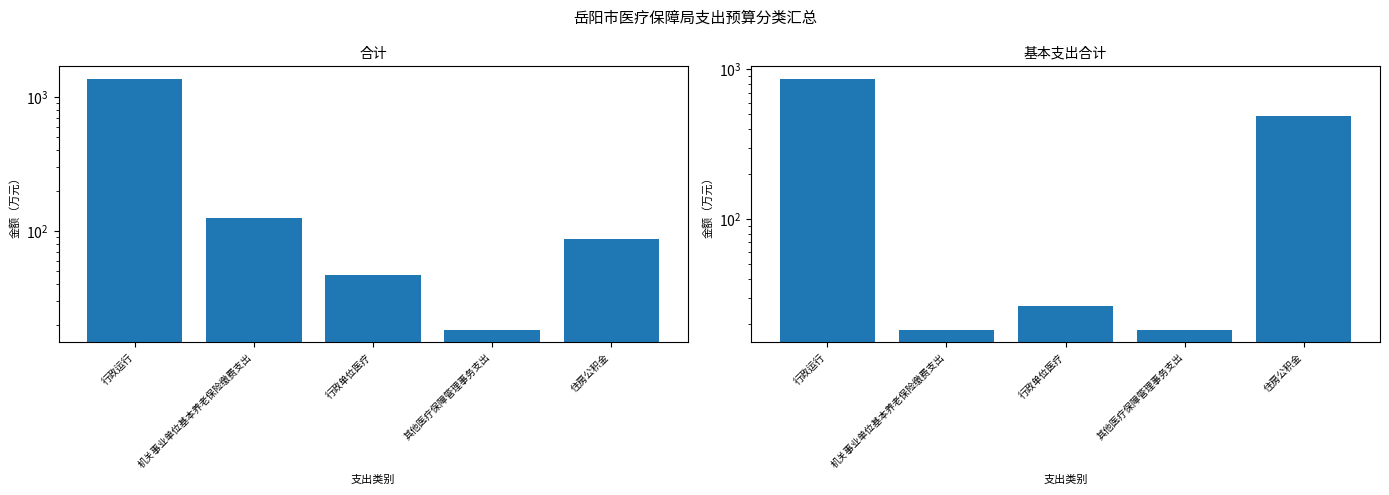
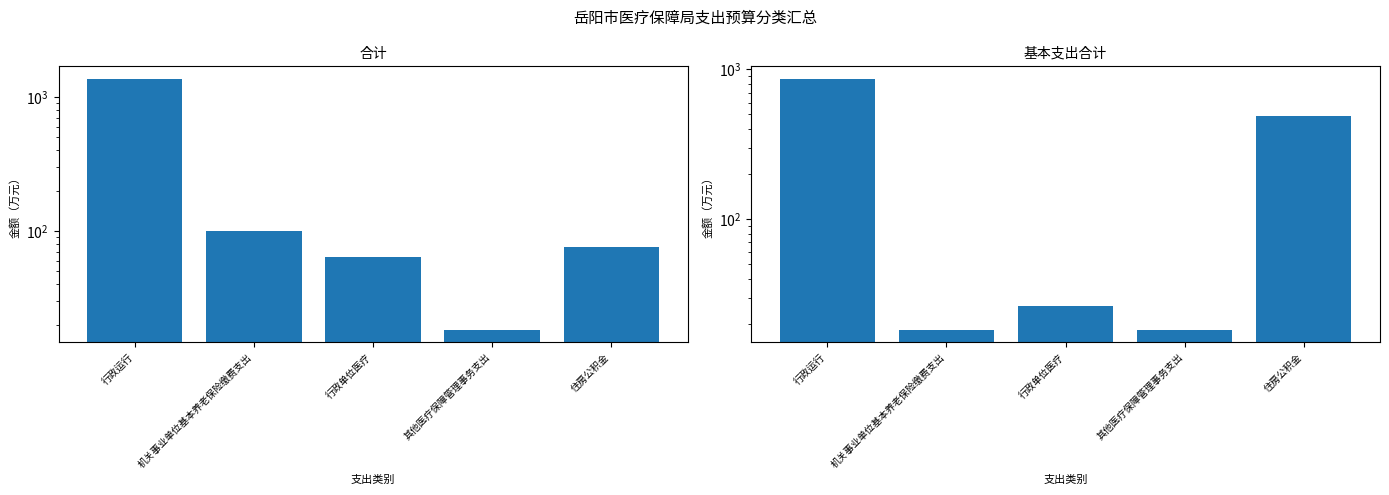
合计, 机关事业单位基本养老保险缴费支出: 120 -> 100
合计, 行政单位医疗: 47 -> 60
合计, 住房公积金: 90 -> 80
